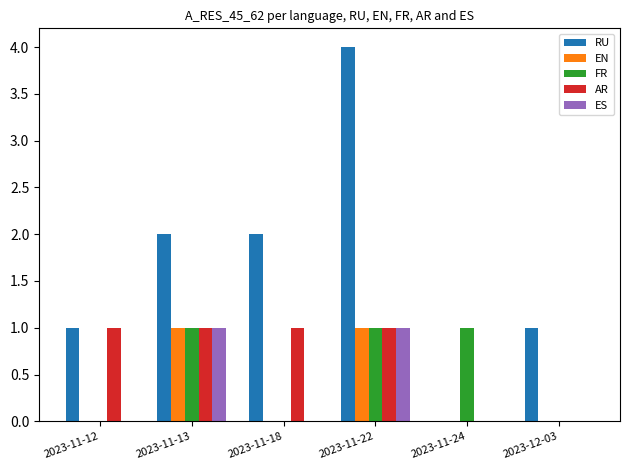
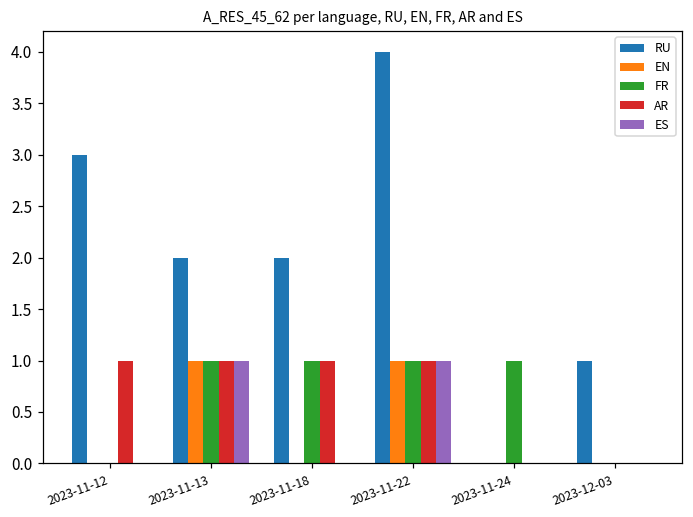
RU, 2023-11-12: 1 -> 3
FR, 2023-11-18: 0 -> 1
